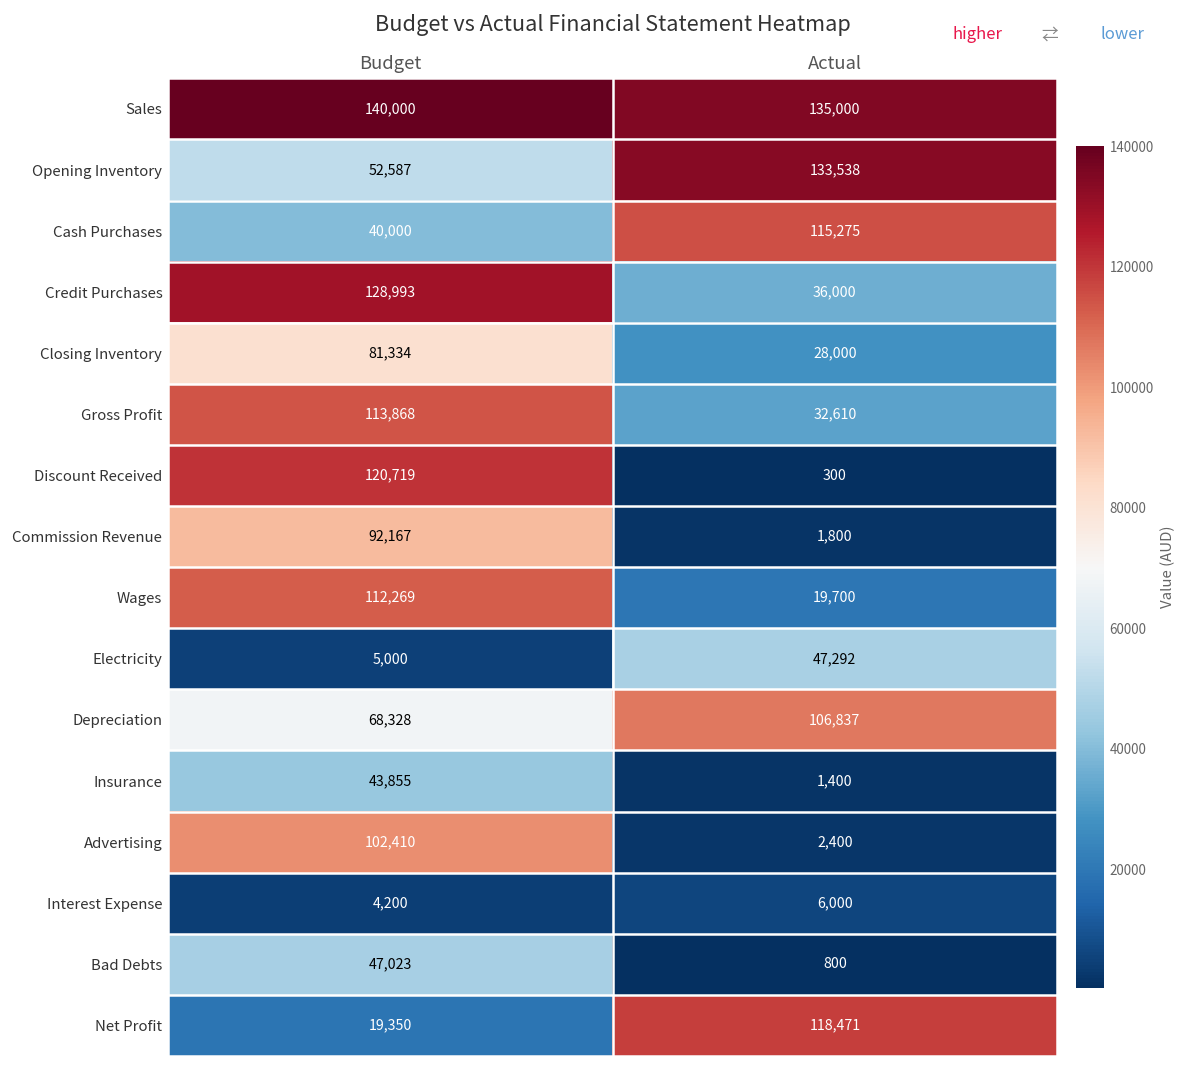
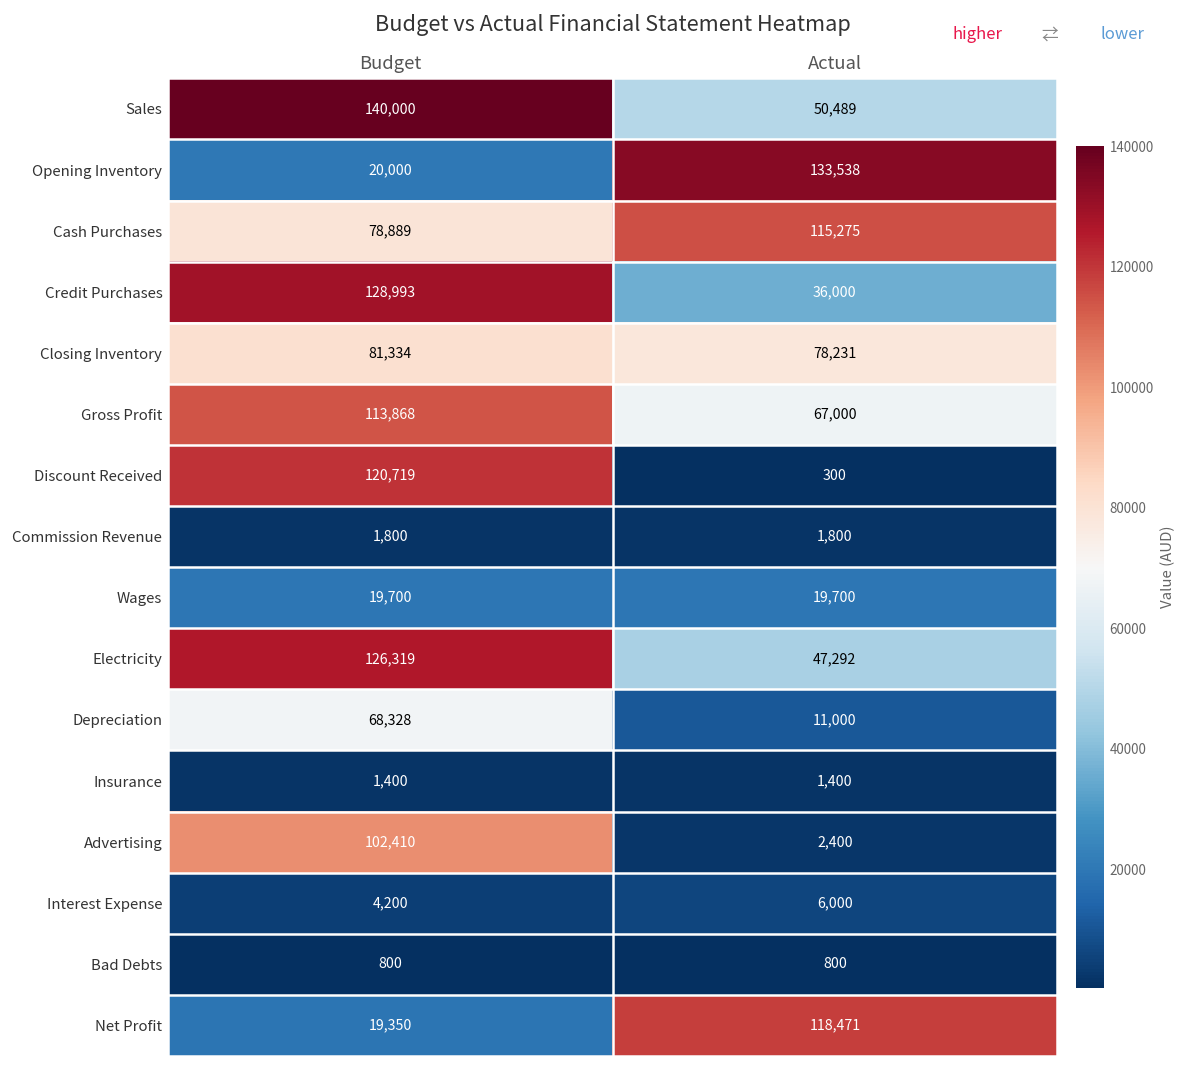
Sales, Actual: 135,000 -> 50,489
Opening Inventory, Budget: 52,587 -> 20,000
Cash Purchases, Budget: 40,000 -> 78,889
Closing Inventory, Actual: 28,000 -> 78,231
Gross Profit, Actual: 32,610 -> 67,000
Commission Revenue, Budget: 92,167 -> 1,800
Wages, Budget: 112,269 -> 19,700
Electricity, Budget: 5,000 -> 126,319
Depreciation, Actual: 106,837 -> 11,000
Insurance, Budget: 43,855 -> 1,400
Bad Debts, Budget: 47,023 -> 800
